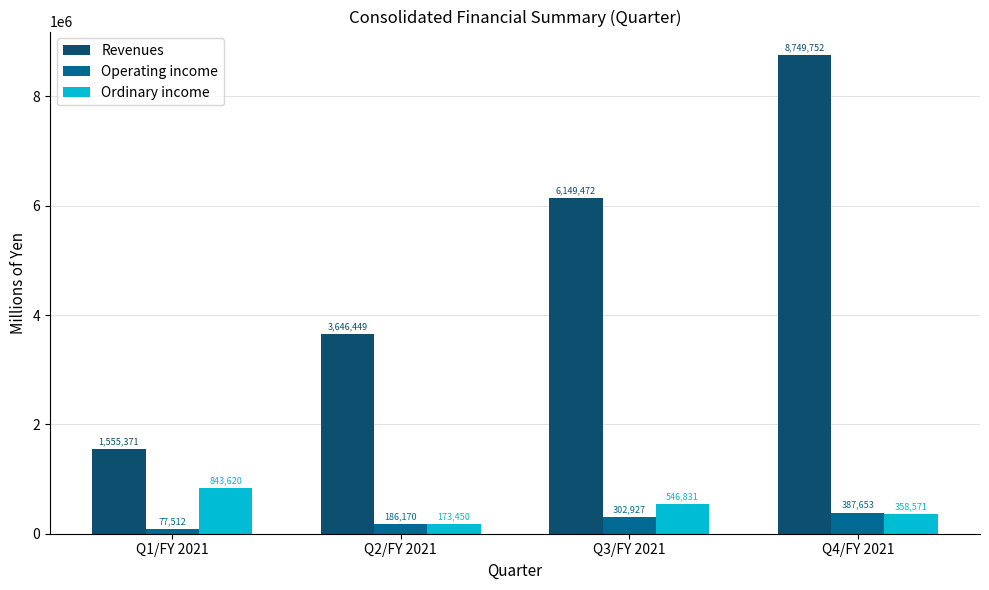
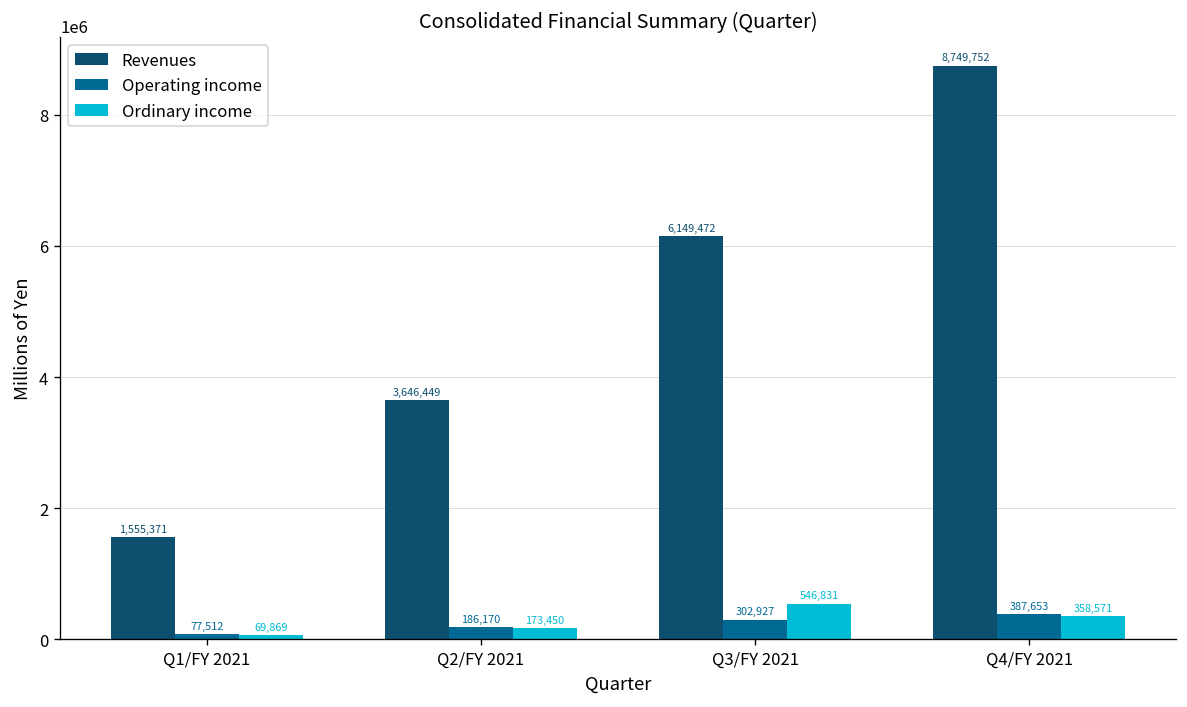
Ordinary income, Q1/FY 2021: 843,620 -> 69,869
